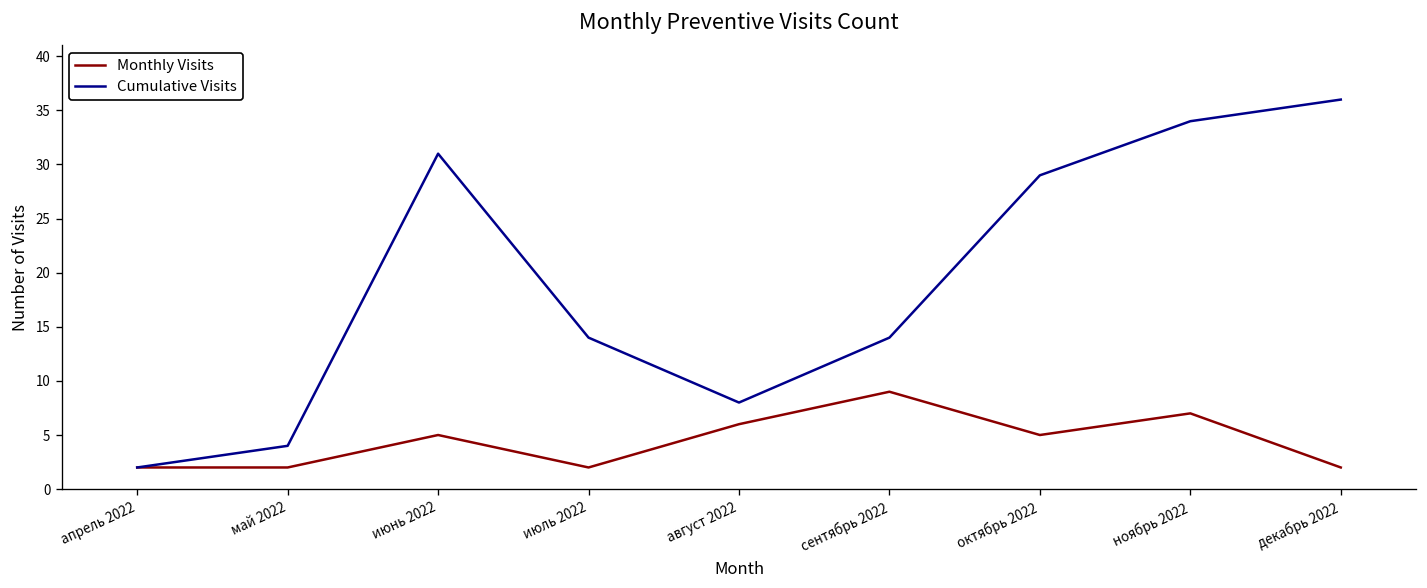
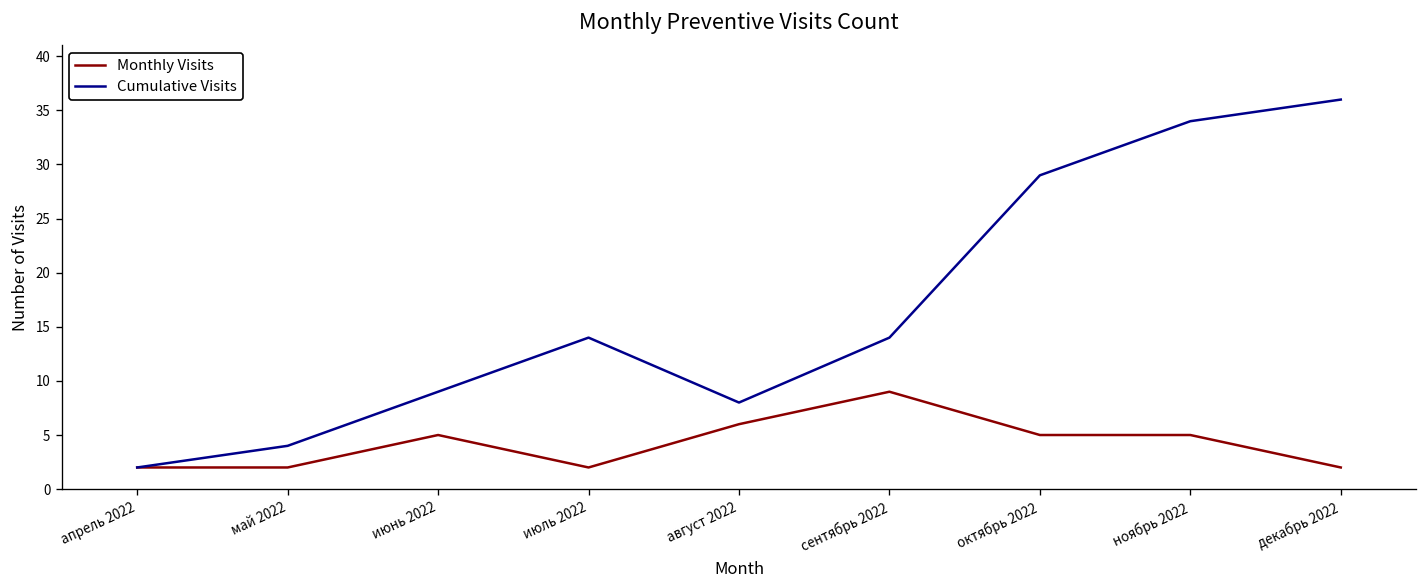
Cumulative Visits, июнь 2022: 31 -> 9
Monthly Visits, ноябрь 2022: 7 -> 5
